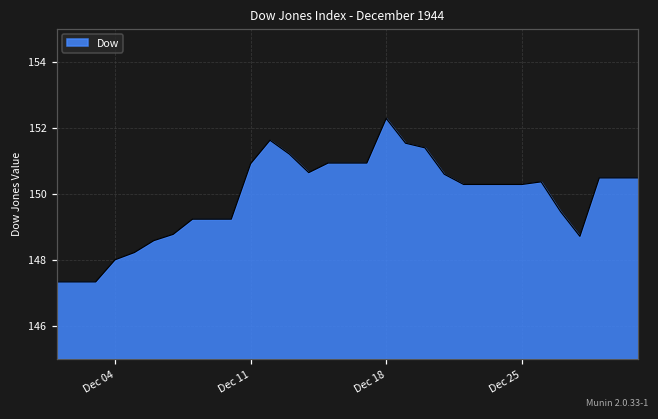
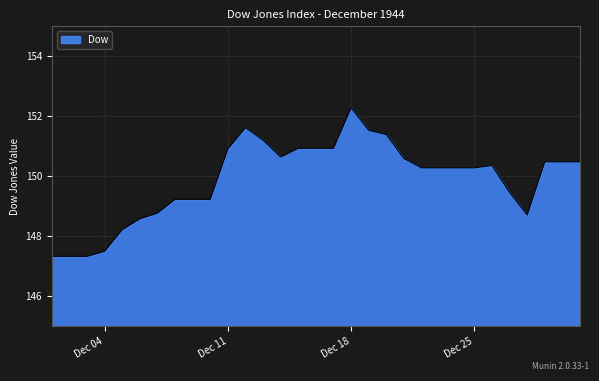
Dec 04: 148.0 -> 147.5
